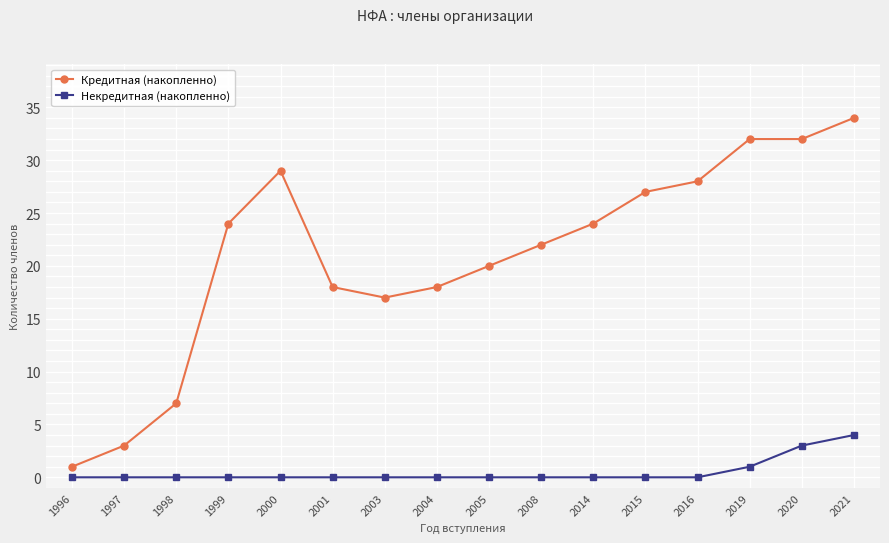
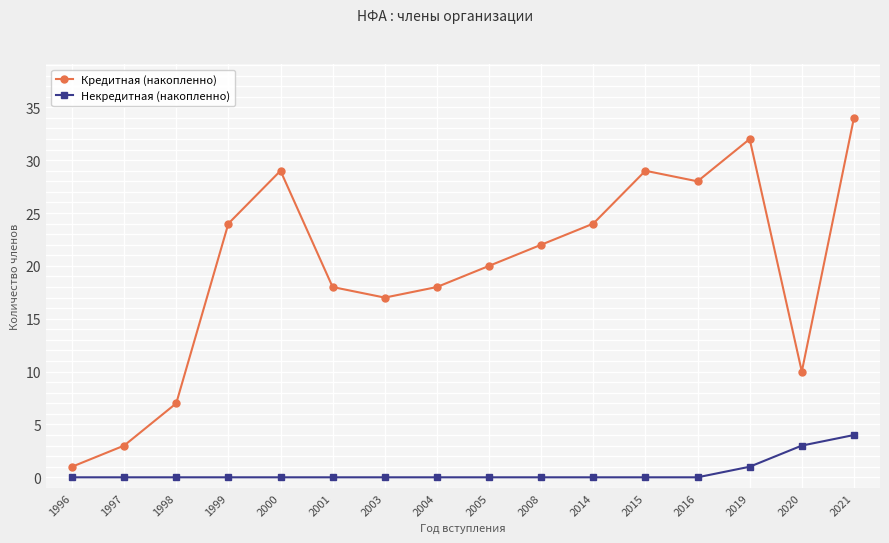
Кредитная (накопленно), 2015: 27 -> 29
Кредитная (накопленно), 2020: 32 -> 10
